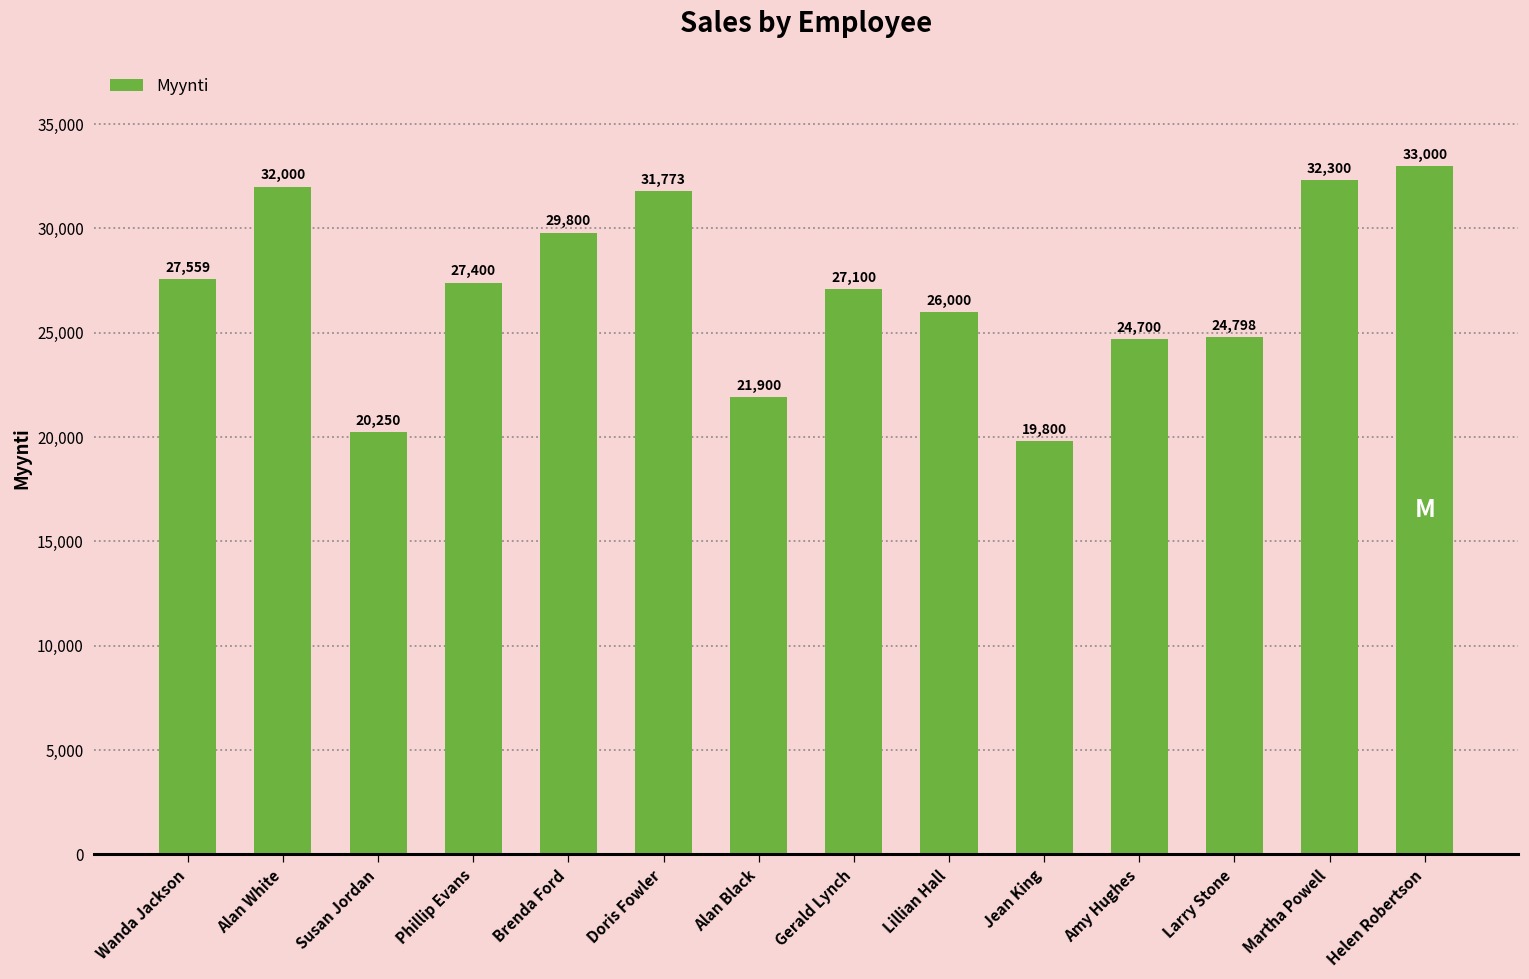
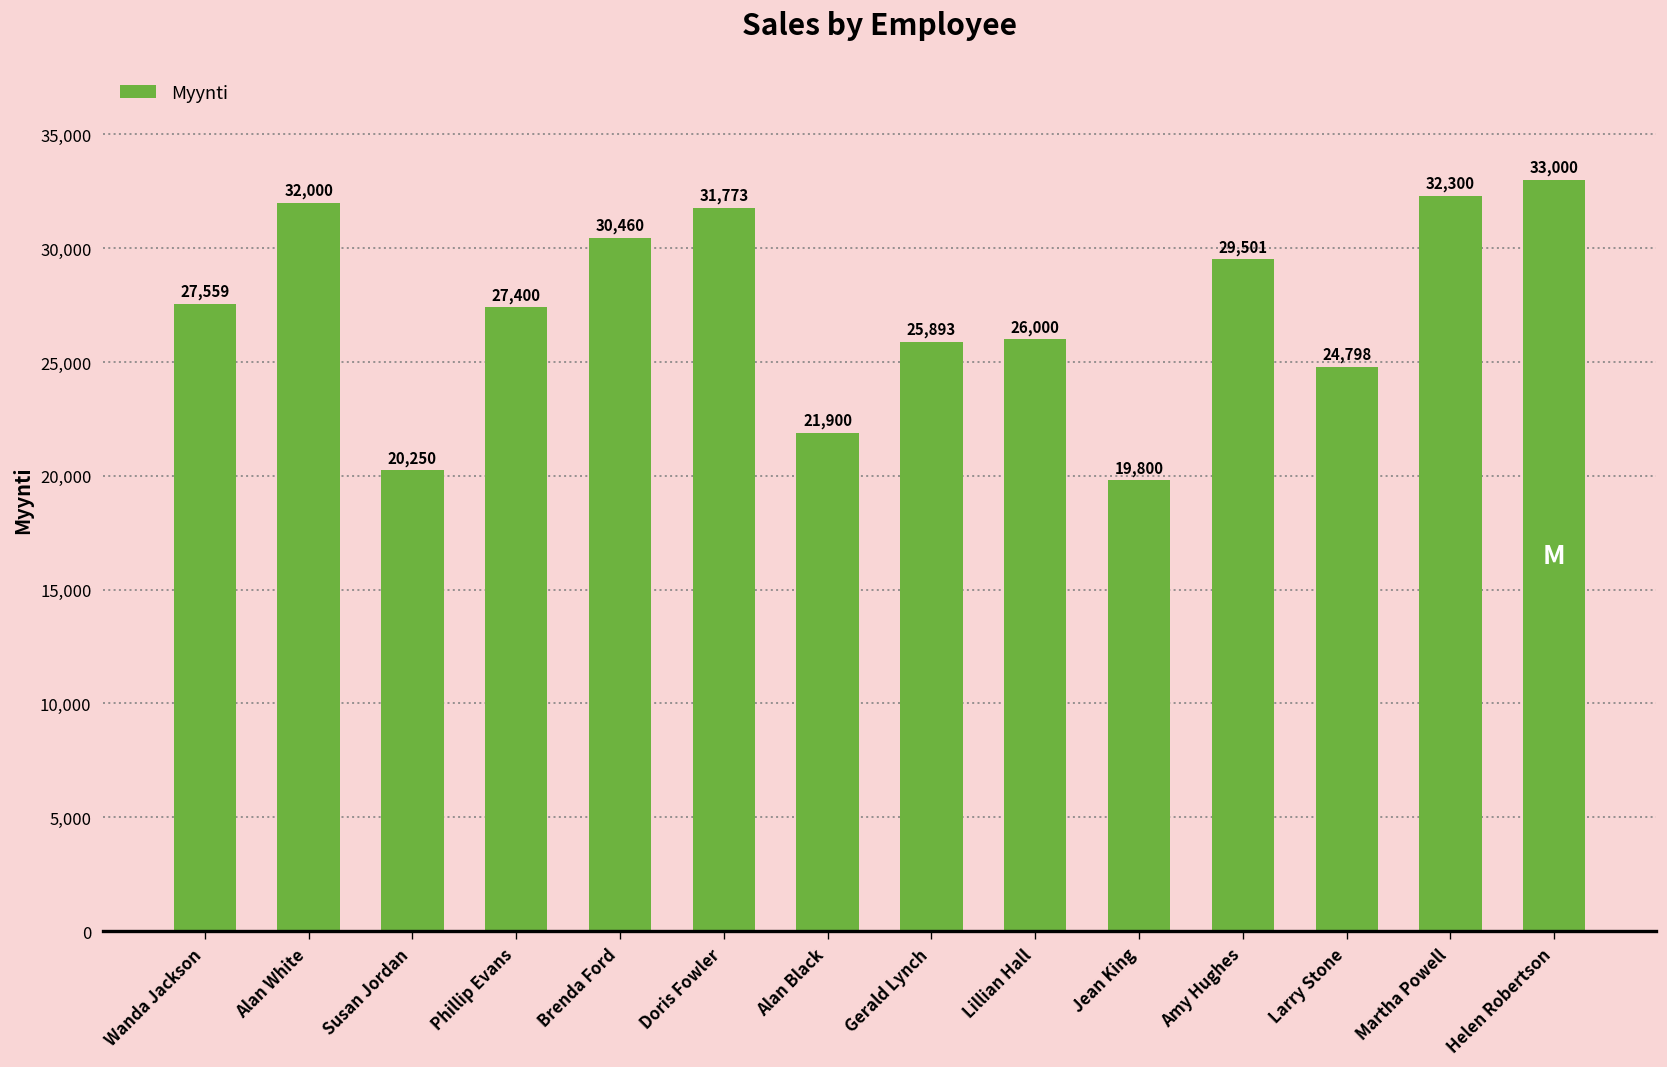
Brenda Ford: 29,800 -> 30,460
Gerald Lynch: 27,100 -> 25,893
Amy Hughes: 24,700 -> 29,501
